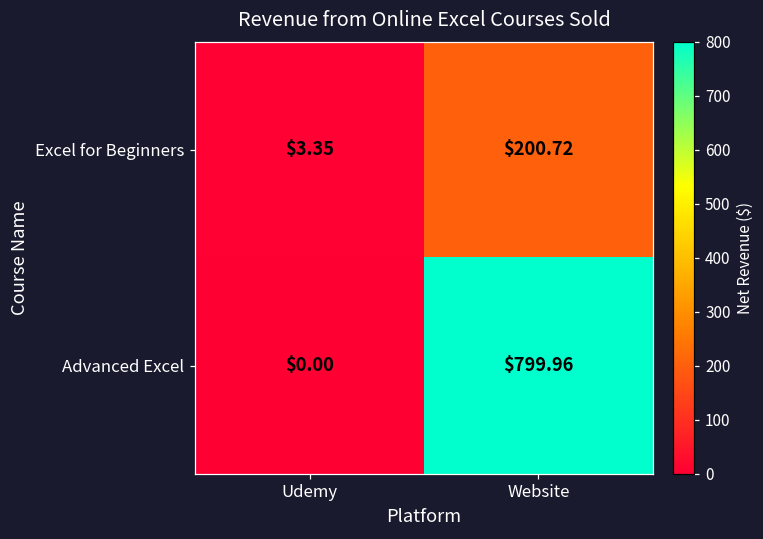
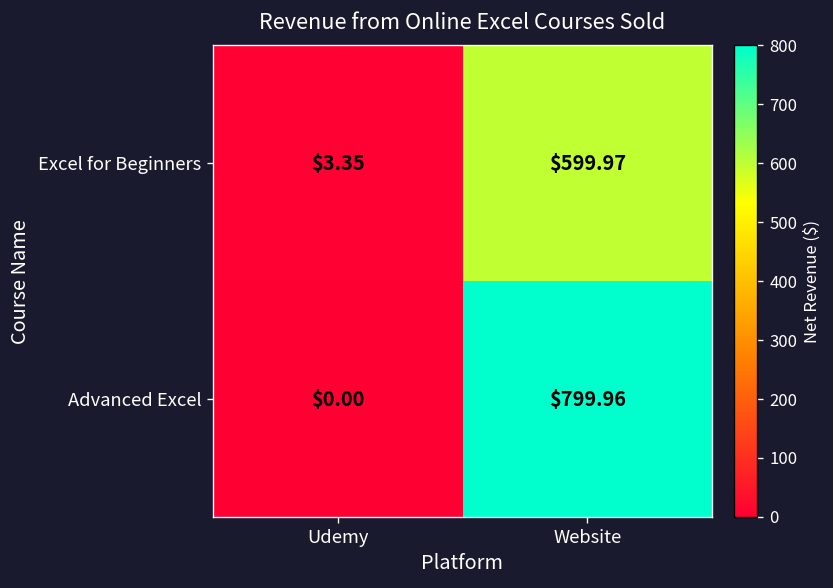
Excel for Beginners, Website: $200.72 -> $599.97
